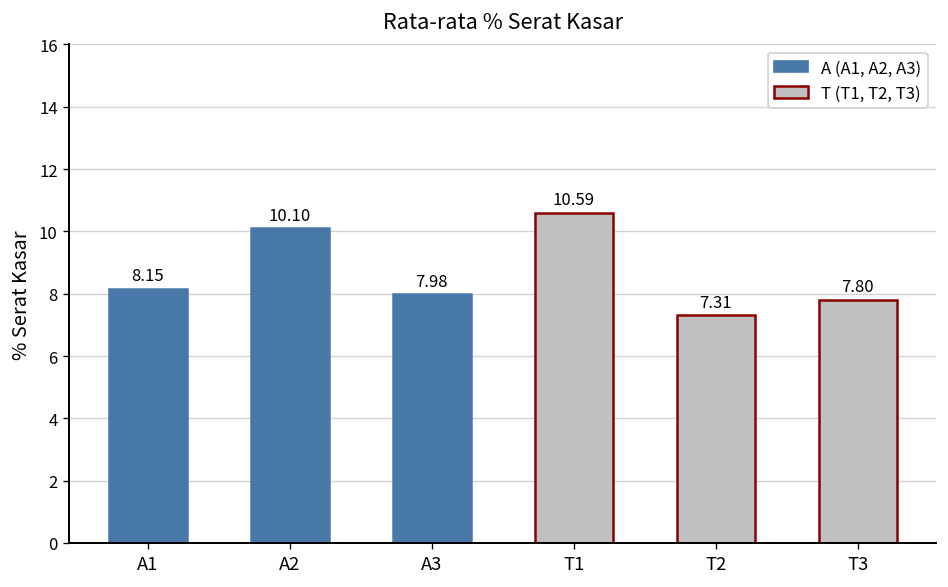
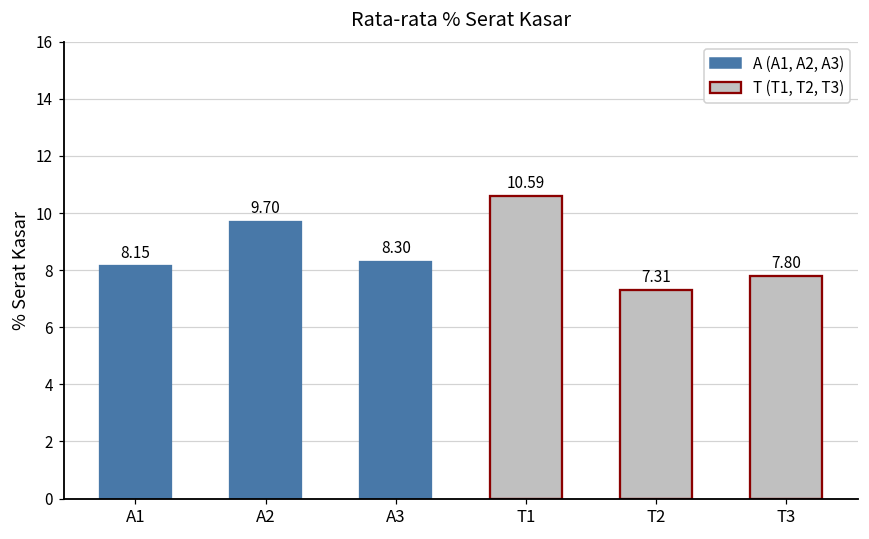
A2: 10.10 -> 9.70
A3: 7.98 -> 8.30
